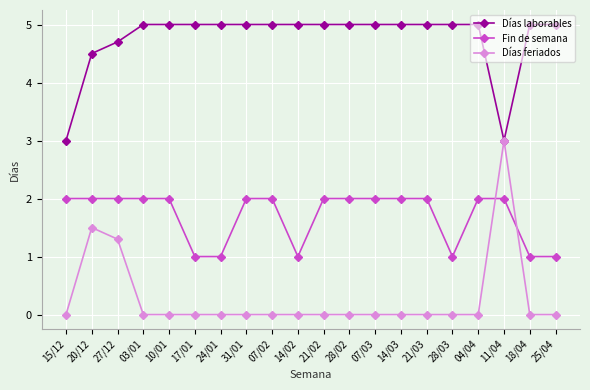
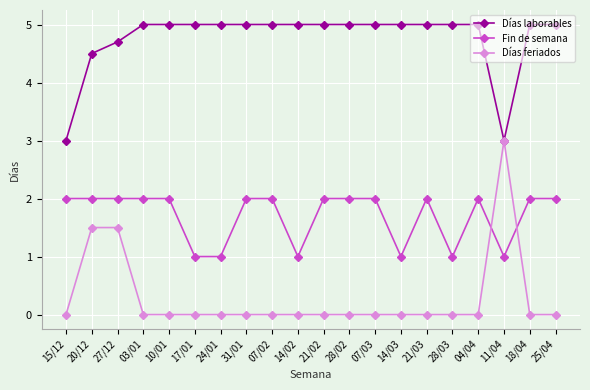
Días feriados, 27/12: 1.3 -> 1.5
Fin de semana, 14/03: 2 -> 1
Fin de semana, 11/04: 2 -> 1
Fin de semana, 18/04: 1 -> 2
Fin de semana, 25/04: 1 -> 2
